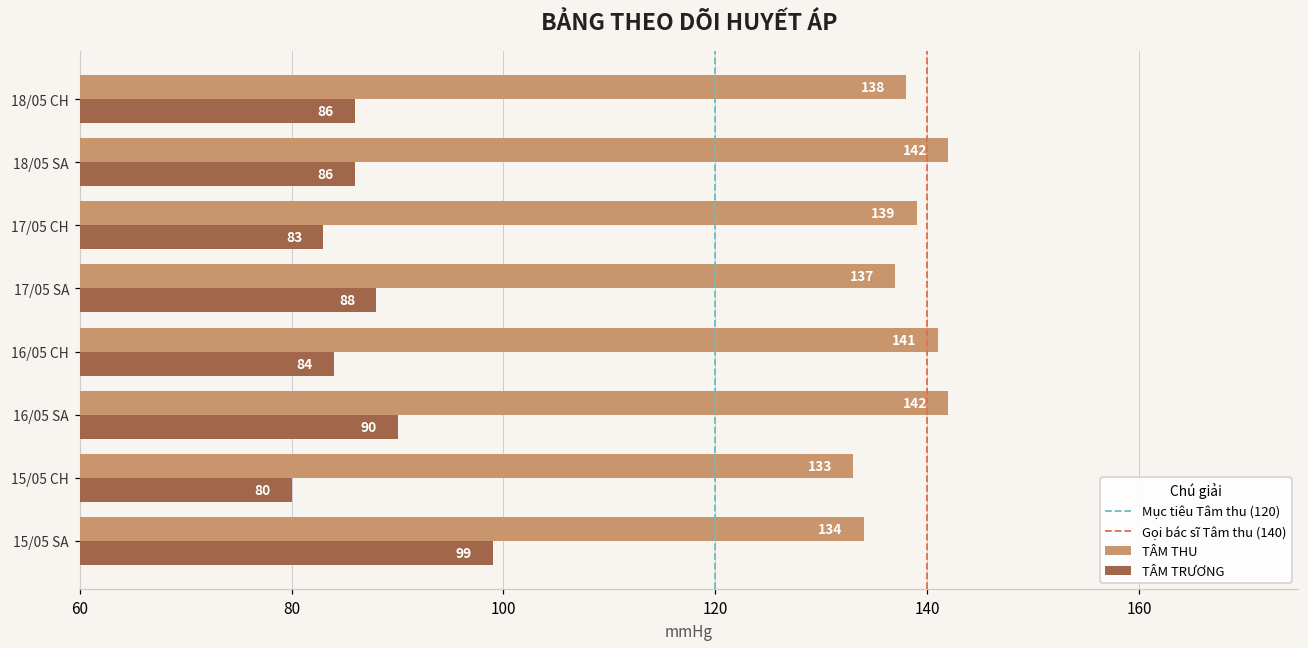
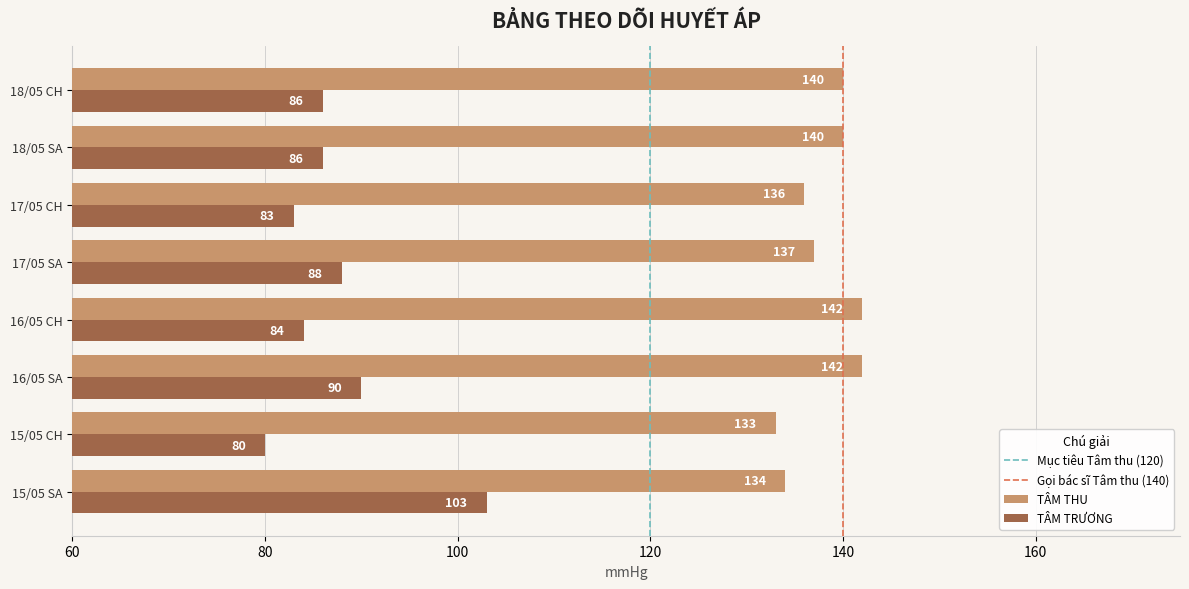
TÂM THU, 18/05 CH: 138 -> 140
TÂM THU, 18/05 SA: 142 -> 140
TÂM THU, 17/05 CH: 139 -> 136
TÂM THU, 16/05 CH: 141 -> 142
TÂM TRƯƠNG, 15/05 SA: 99 -> 103
